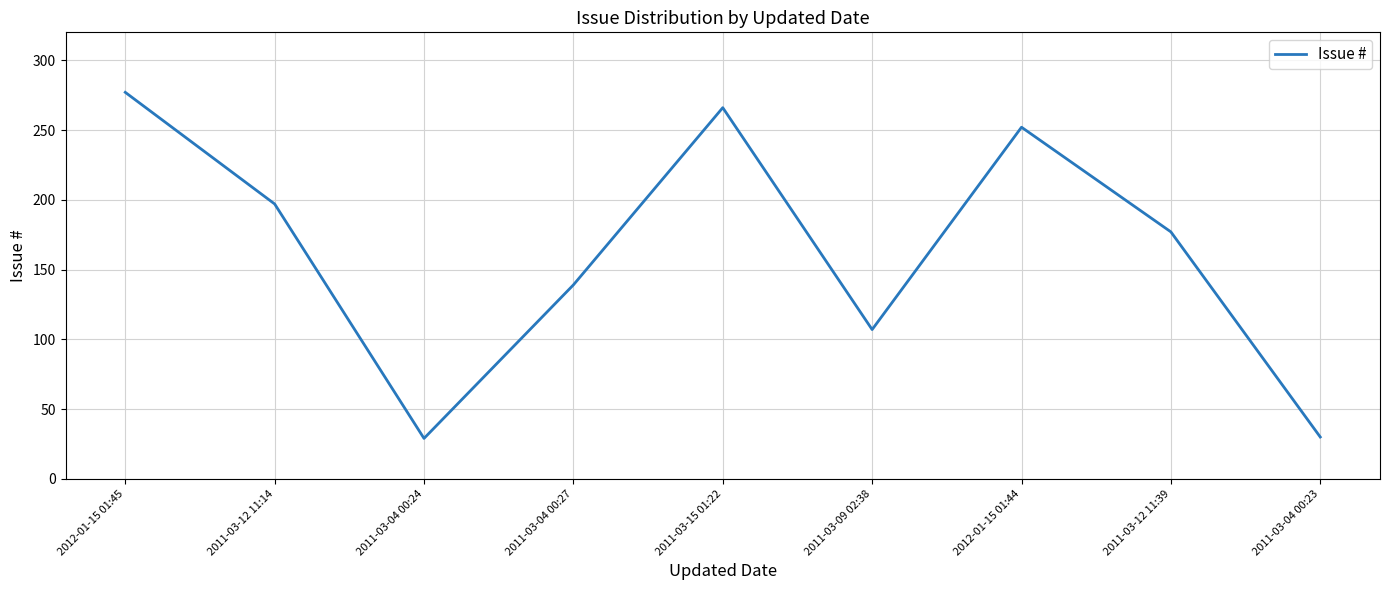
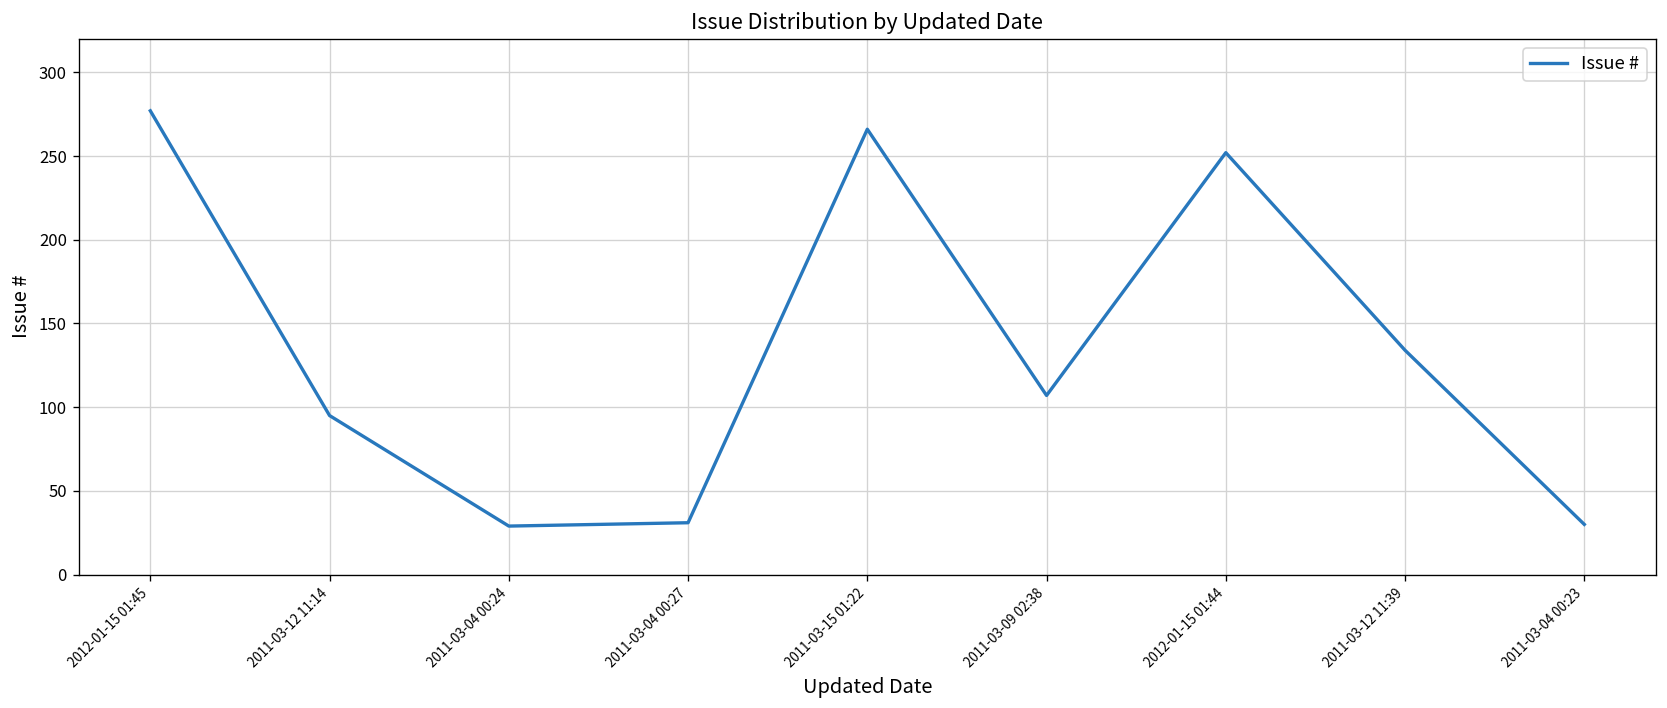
2011-03-12 11:14: 197 -> 95
2011-03-04 00:27: 139 -> 31
2011-03-12 11:39: 177 -> 134
